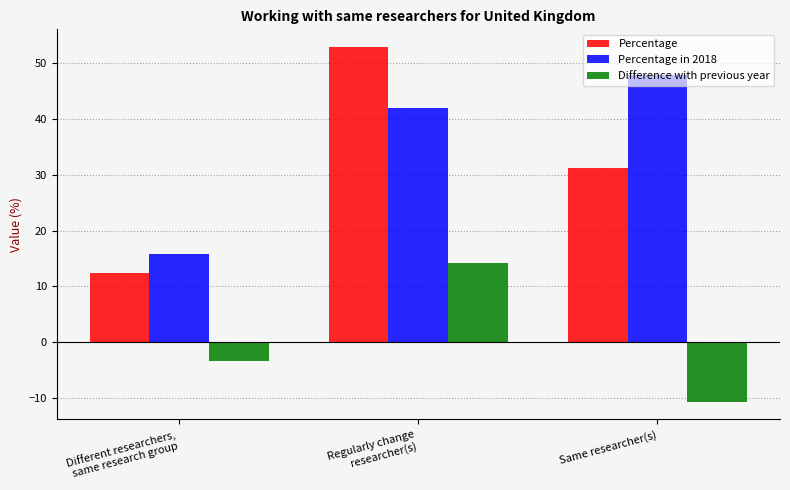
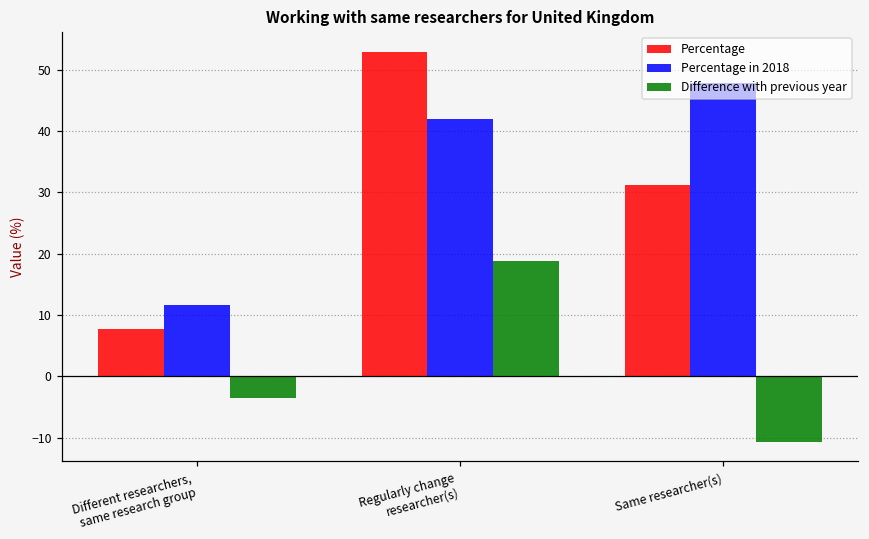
Percentage, Different researchers, same research group: 12 -> 8
Percentage in 2018, Different researchers, same research group: 16 -> 12
Difference with previous year, Regularly change researcher(s): 14 -> 19
